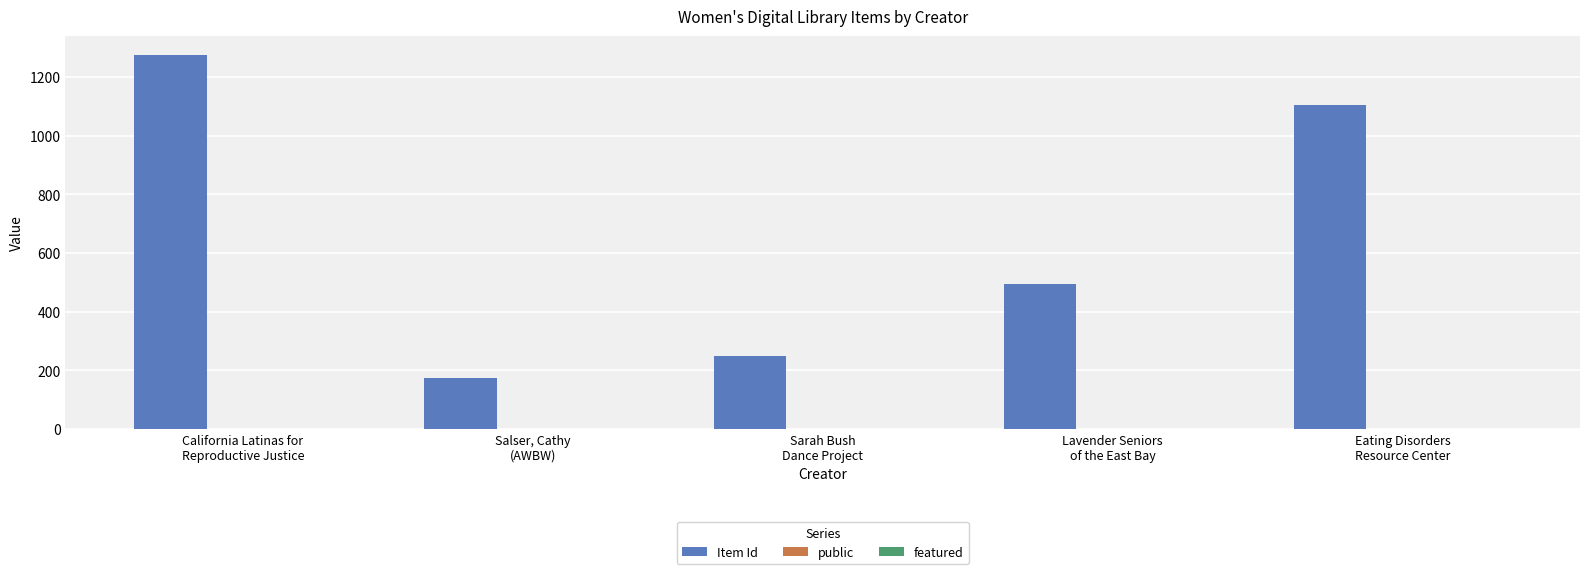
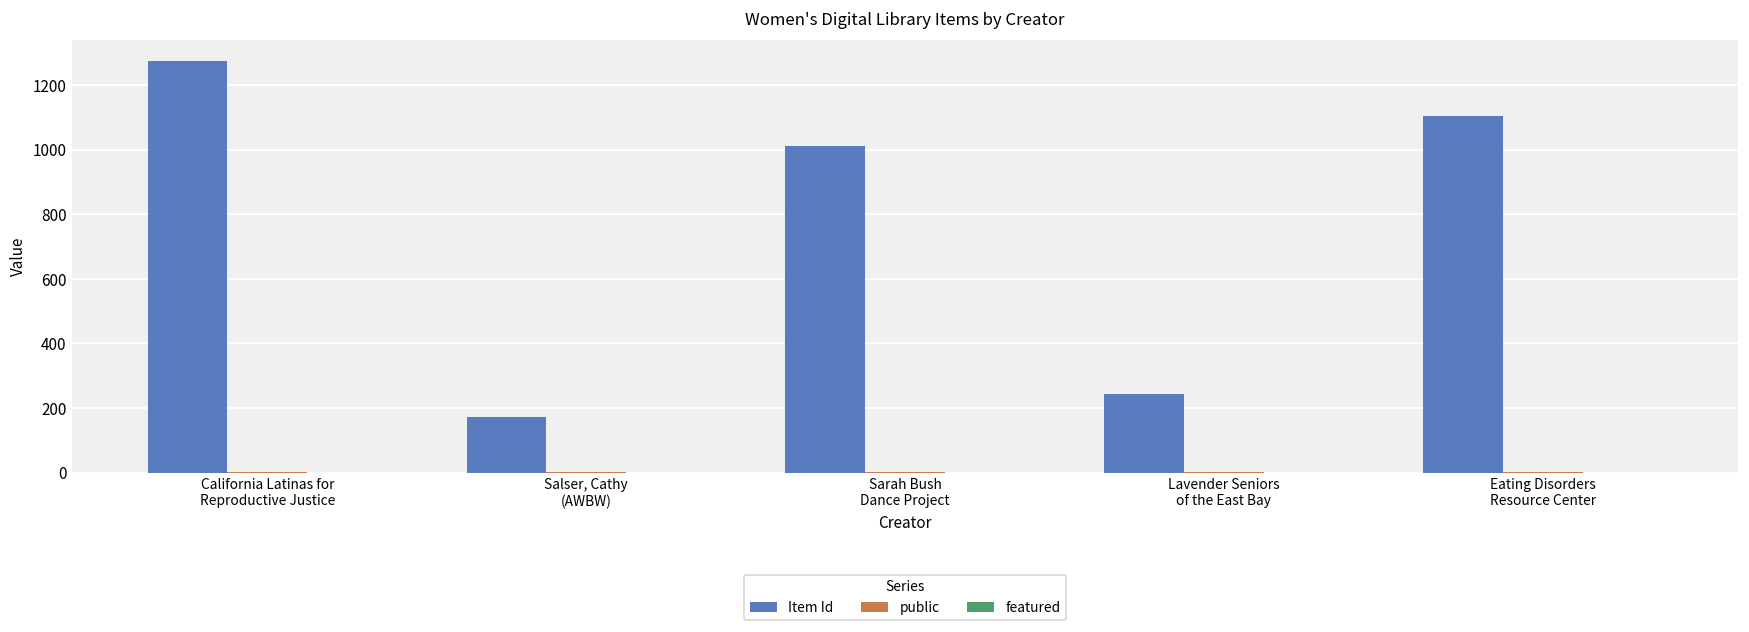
Item Id, Sarah Bush Dance Project: 250 -> 1010
Item Id, Lavender Seniors of the East Bay: 490 -> 240
